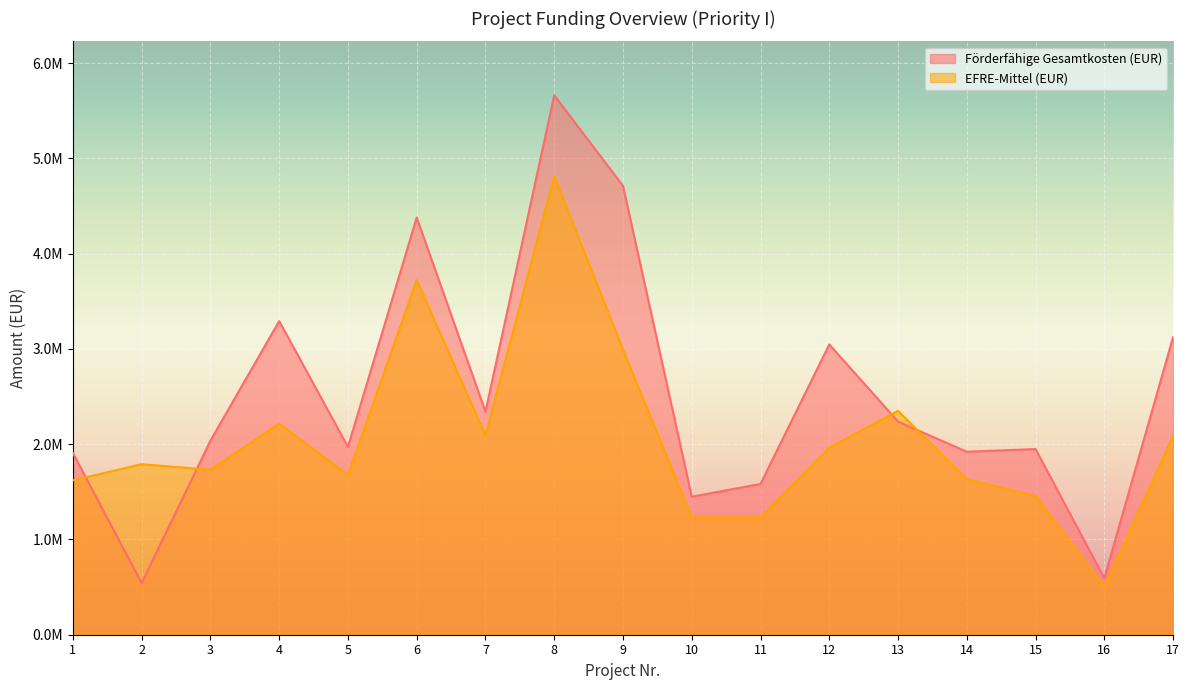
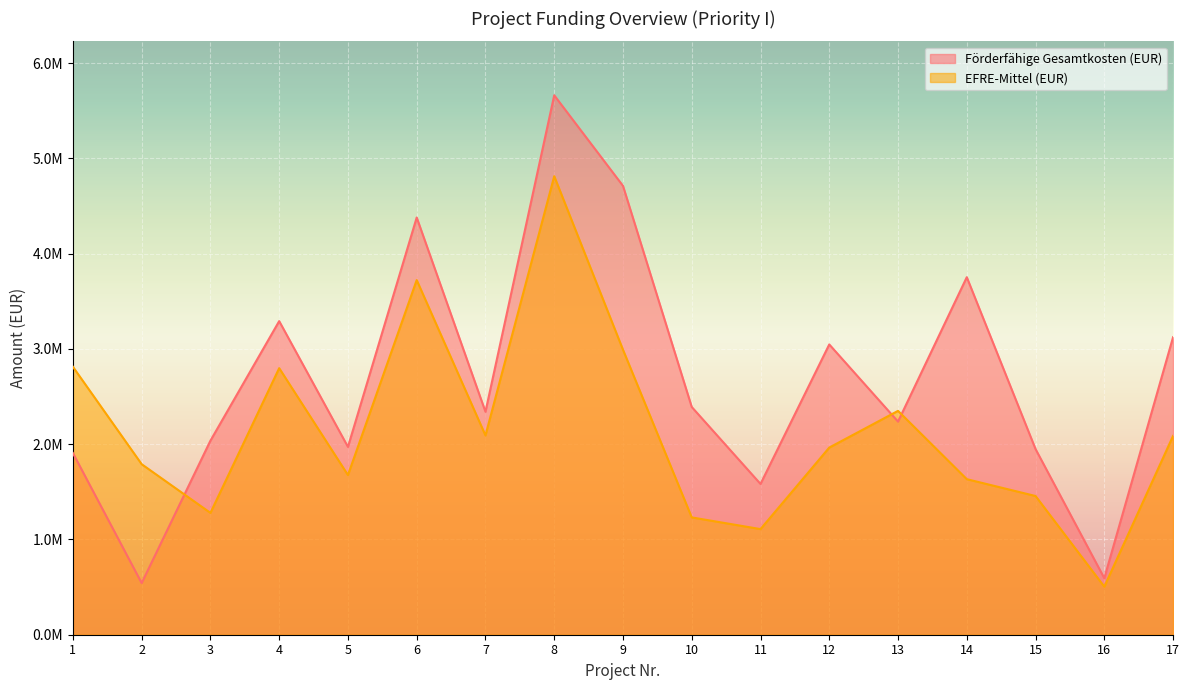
EFRE-Mittel (EUR), 1: 1600000 -> 2800000
EFRE-Mittel (EUR), 3: 1700000 -> 1300000
EFRE-Mittel (EUR), 4: 2200000 -> 2800000
Förderfähige Gesamtkosten (EUR), 10: 1400000 -> 2400000
EFRE-Mittel (EUR), 11: 1200000 -> 1100000
Förderfähige Gesamtkosten (EUR), 14: 1900000 -> 3800000
